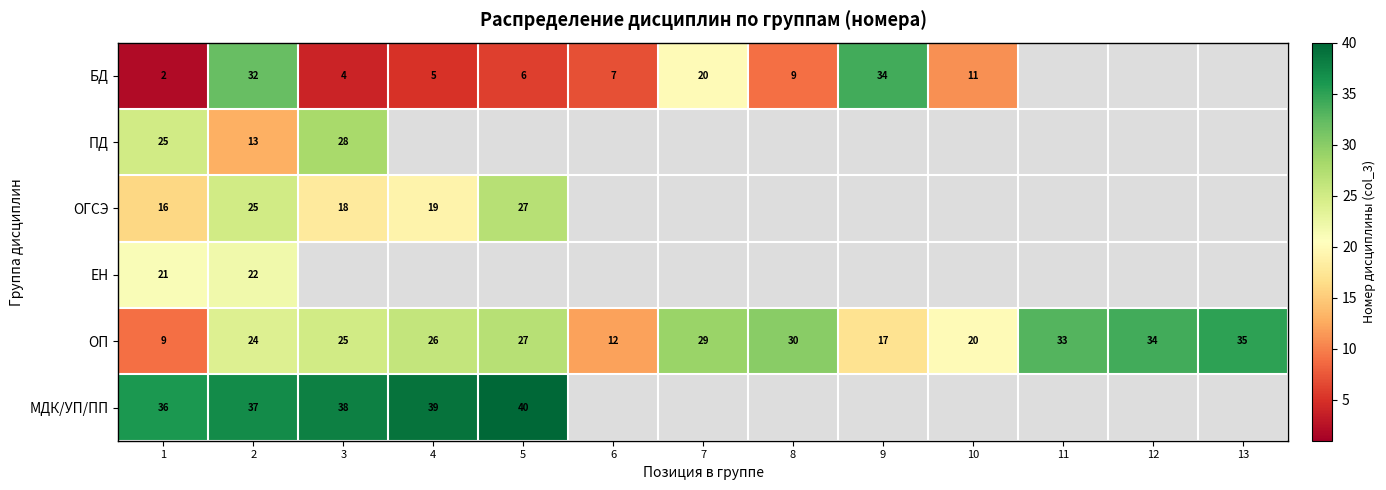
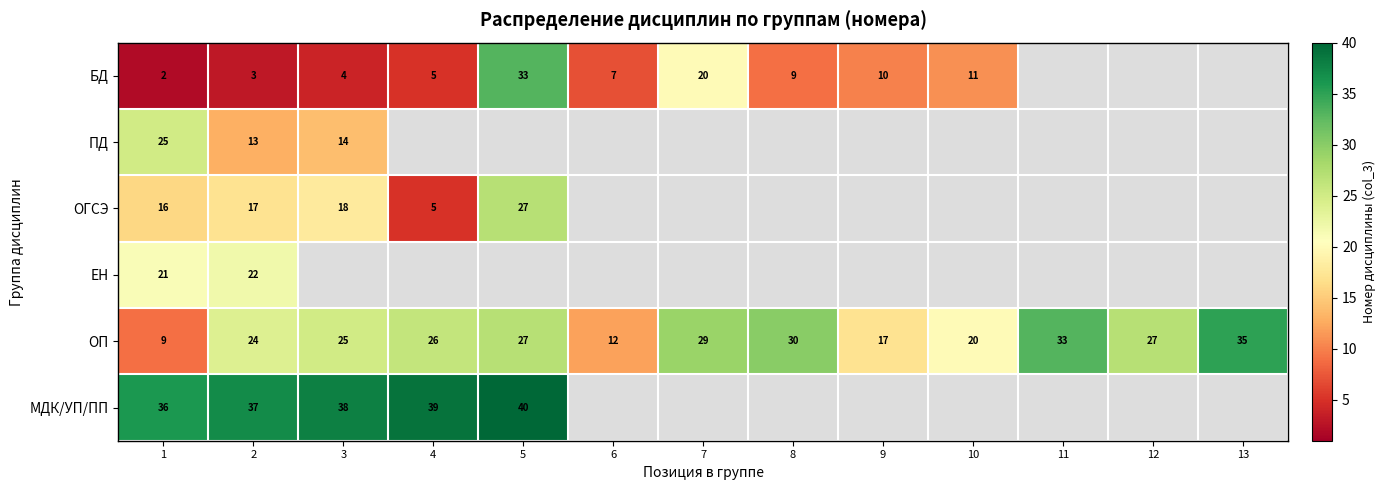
БД, 2: 32 -> 3
БД, 5: 6 -> 33
БД, 9: 34 -> 10
ПД, 3: 28 -> 14
ОГСЭ, 2: 25 -> 17
ОГСЭ, 4: 19 -> 5
ОП, 12: 34 -> 27
